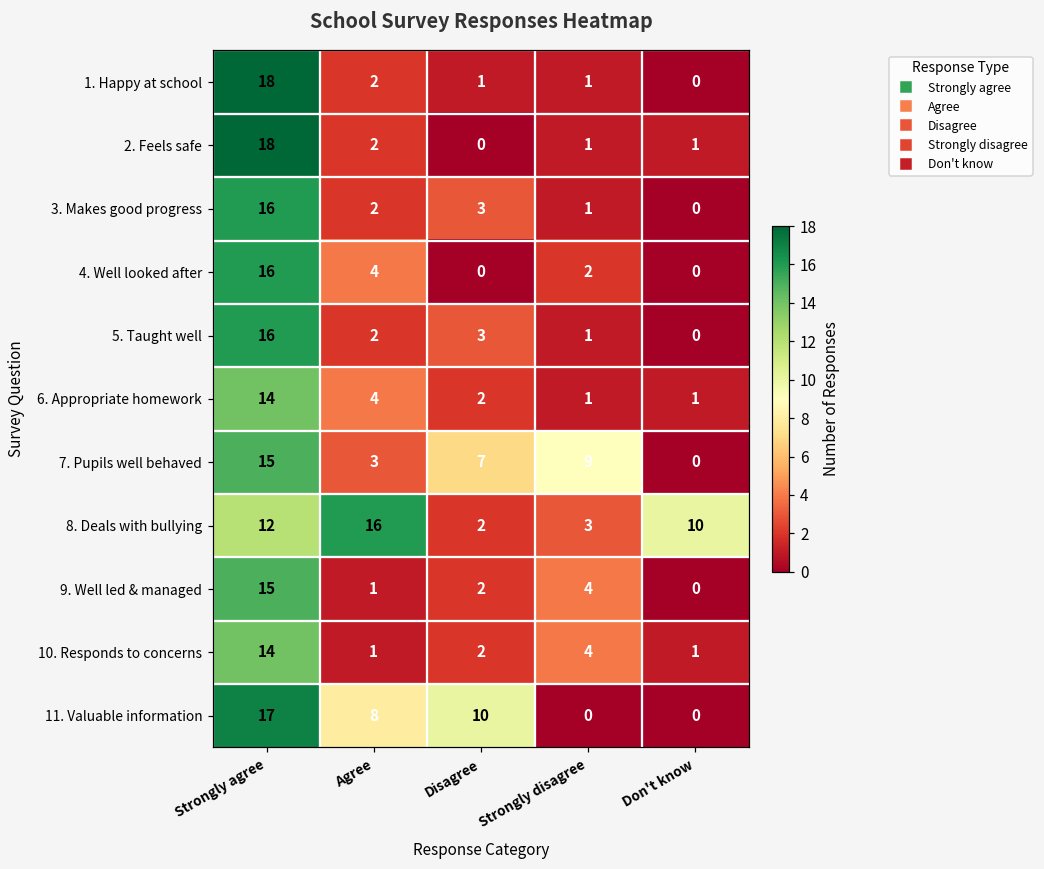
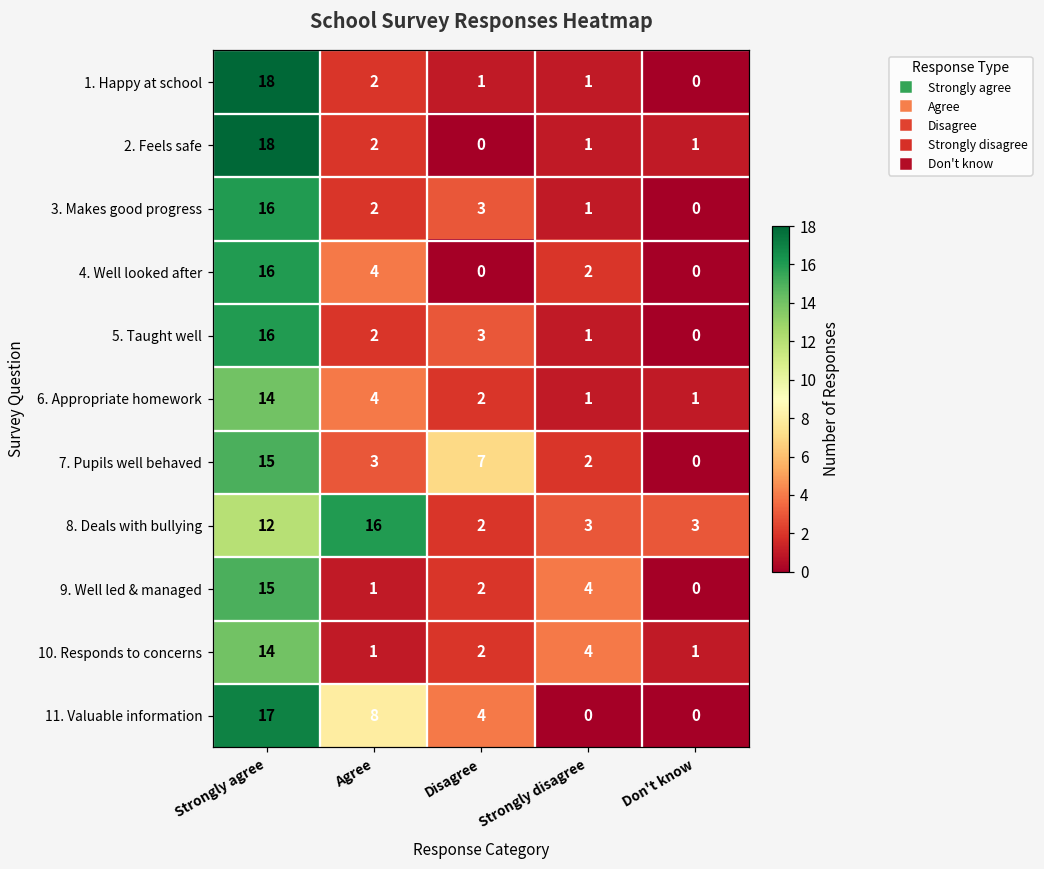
7. Pupils well behaved, Strongly disagree: 9 -> 2
8. Deals with bullying, Don't know: 10 -> 3
11. Valuable information, Disagree: 10 -> 4
